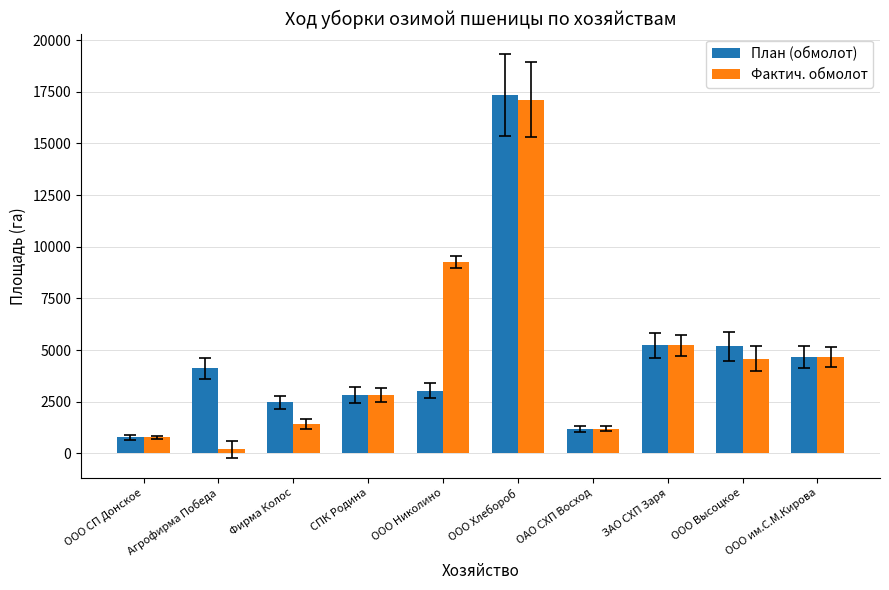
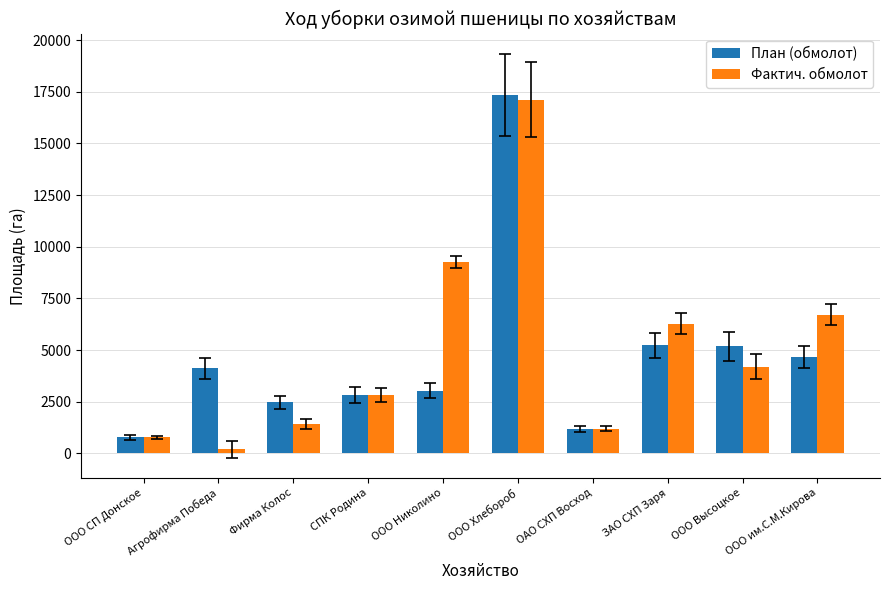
Фактич. обмолот, ЗАО СХП Заря: 5200 -> 6300
Фактич. обмолот, ООО Высоцкое: 4600 -> 4200
Фактич. обмолот, ООО им.С.М.Кирова: 4700 -> 6700
